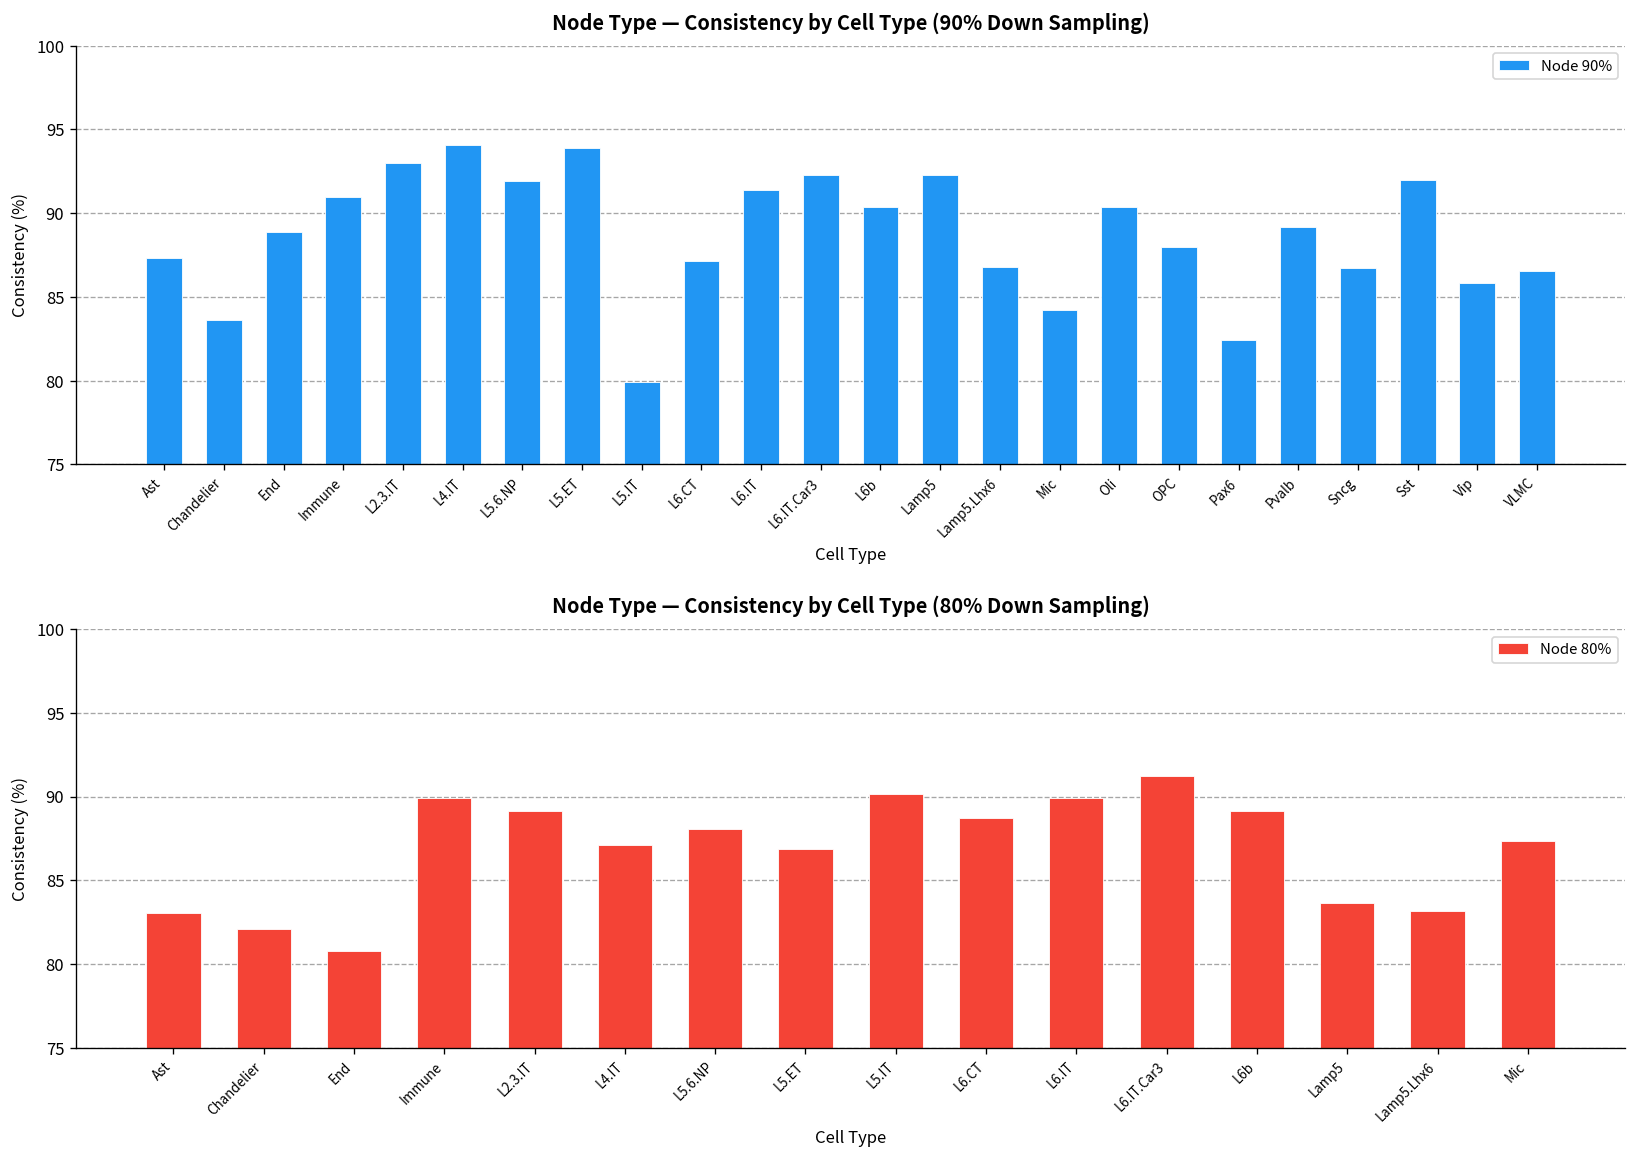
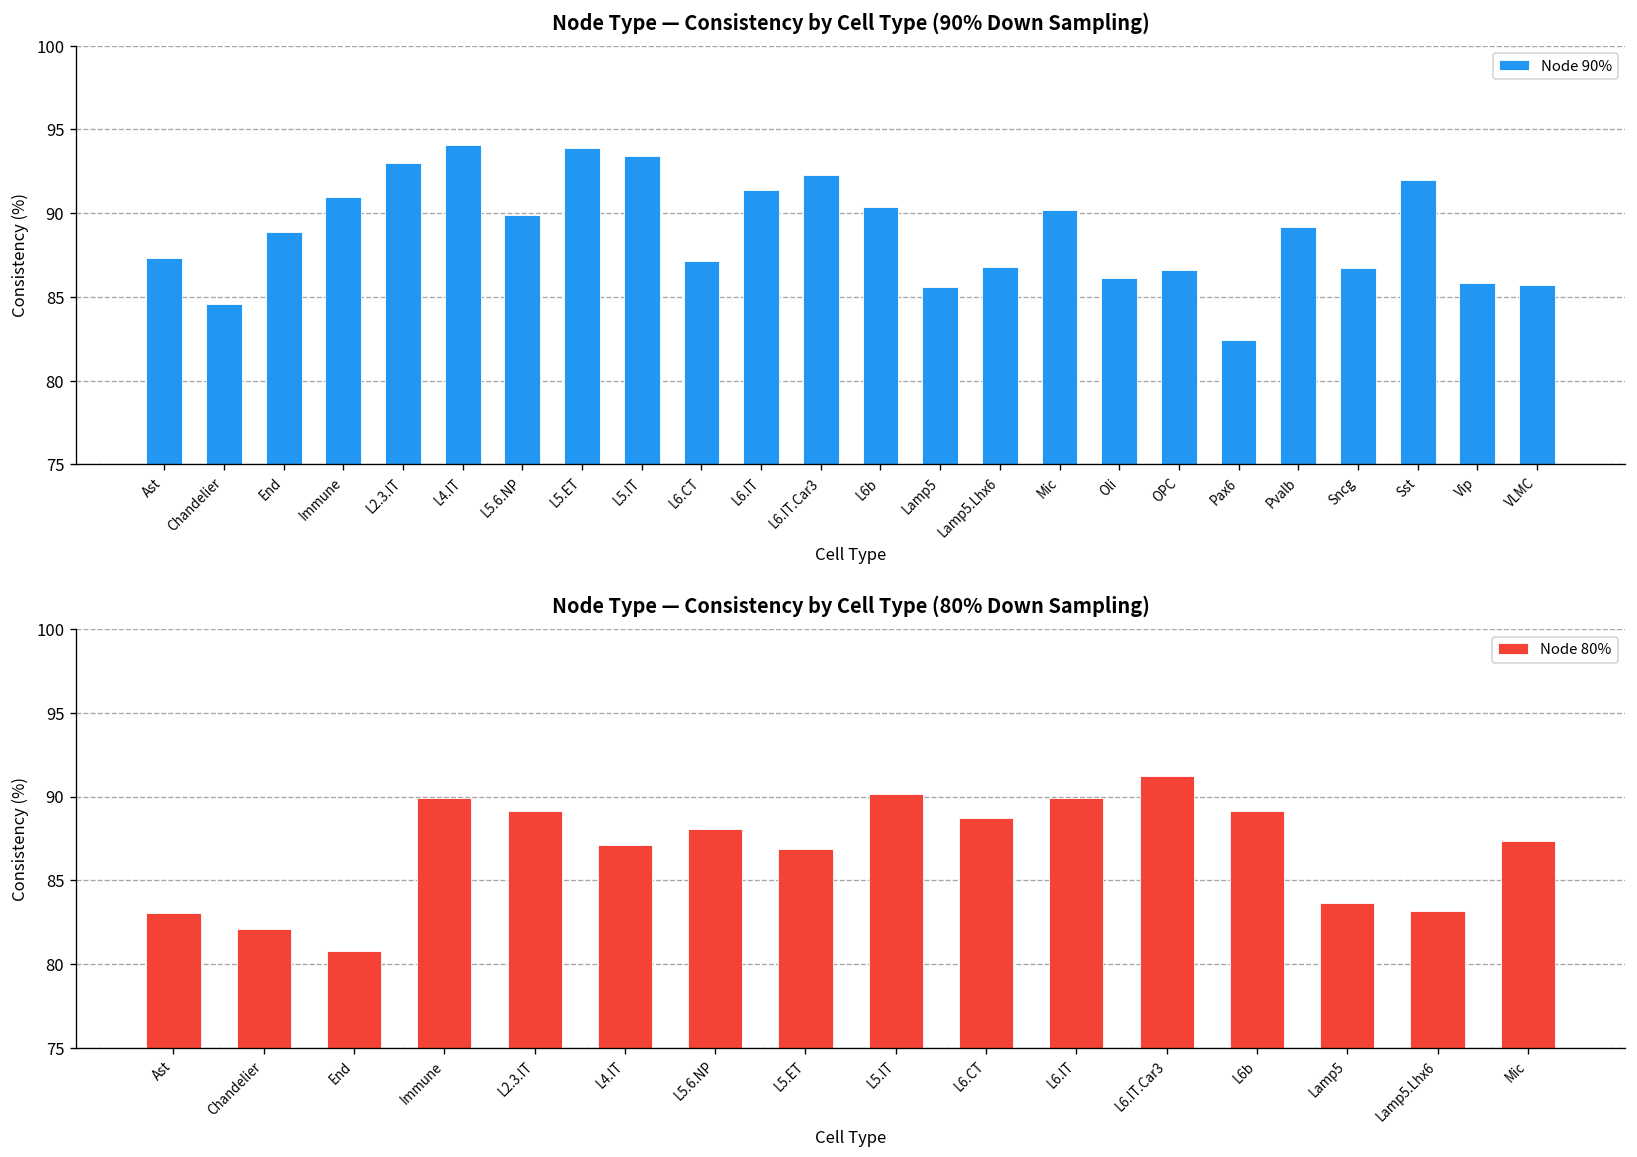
Node Type — Consistency by Cell Type (90% Down Sampling), Chandelier: 83.6 -> 84.6
Node Type — Consistency by Cell Type (90% Down Sampling), L5.6.NP: 91.9 -> 89.9
Node Type — Consistency by Cell Type (90% Down Sampling), L5.IT: 79.9 -> 93.4
Node Type — Consistency by Cell Type (90% Down Sampling), Lamp5: 92.3 -> 85.6
Node Type — Consistency by Cell Type (90% Down Sampling), Mic: 84.2 -> 90.2
Node Type — Consistency by Cell Type (90% Down Sampling), Oli: 90.4 -> 86.1
Node Type — Consistency by Cell Type (90% Down Sampling), OPC: 88.0 -> 86.6
Node Type — Consistency by Cell Type (90% Down Sampling), VLMC: 86.5 -> 85.7
